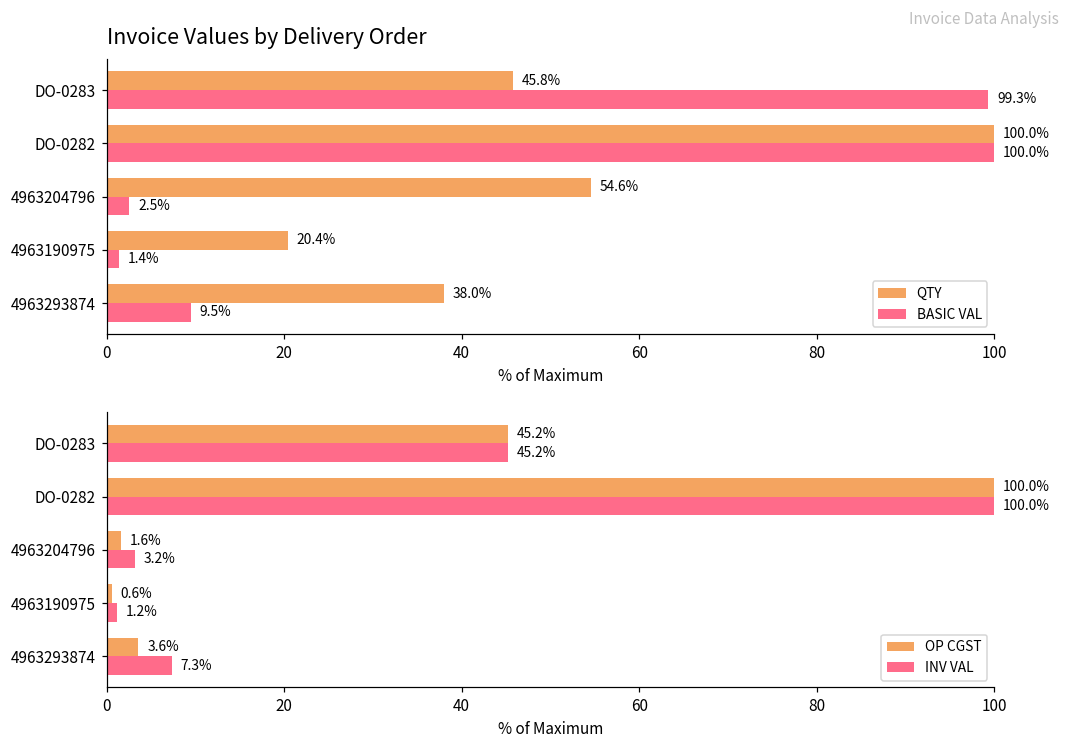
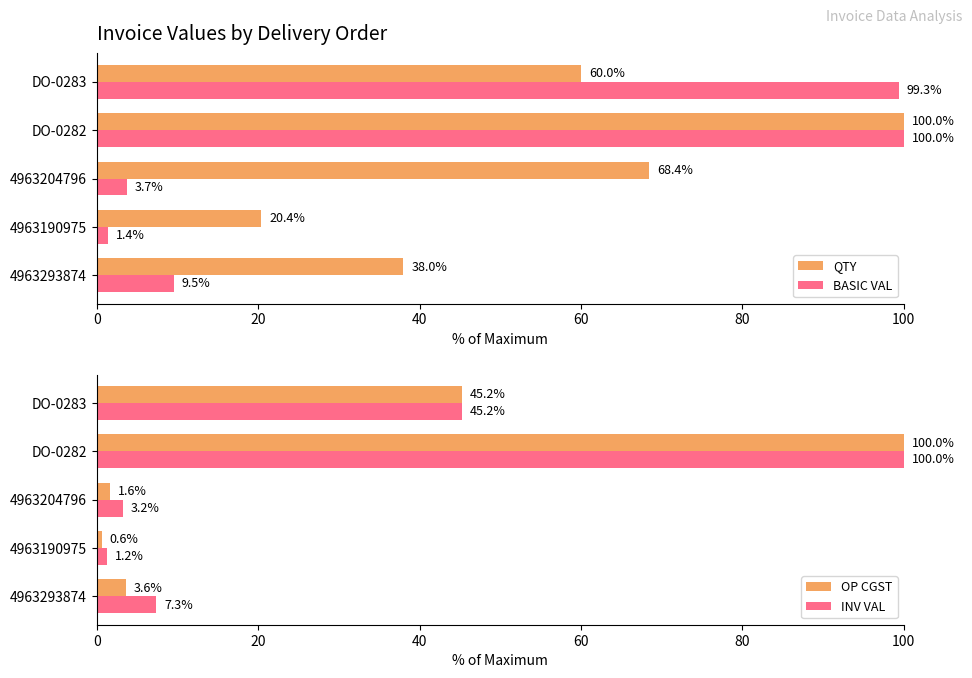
Invoice Values by Delivery Order, QTY, DO-0283: 45.8% -> 60.0%
Invoice Values by Delivery Order, QTY, 4963204796: 54.6% -> 68.4%
Invoice Values by Delivery Order, BASIC VAL, 4963204796: 2.5% -> 3.7%
